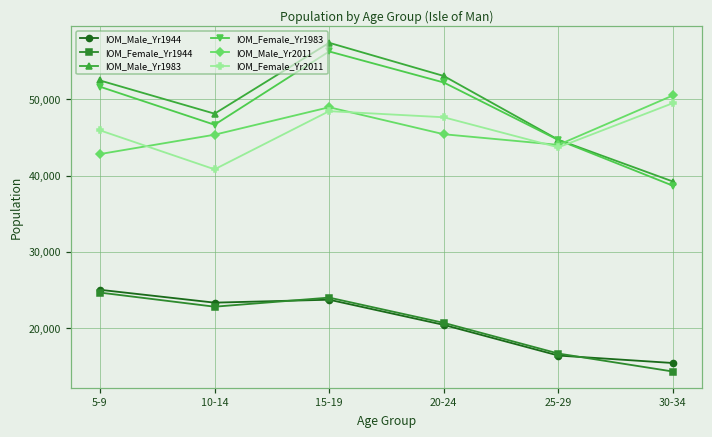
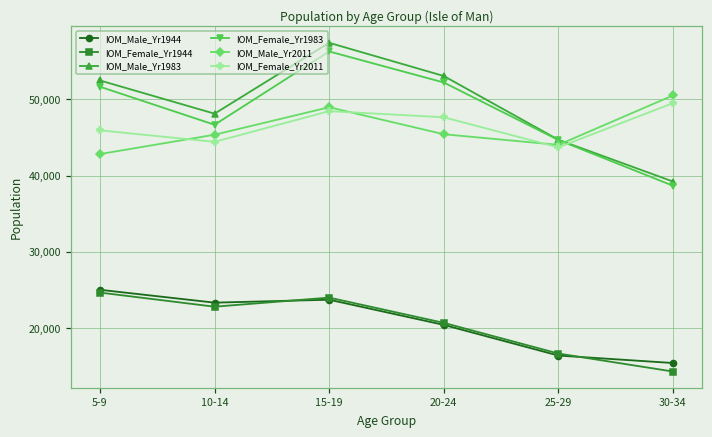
IOM_Female_Yr2011, 10-14: 41,000 -> 44,000
